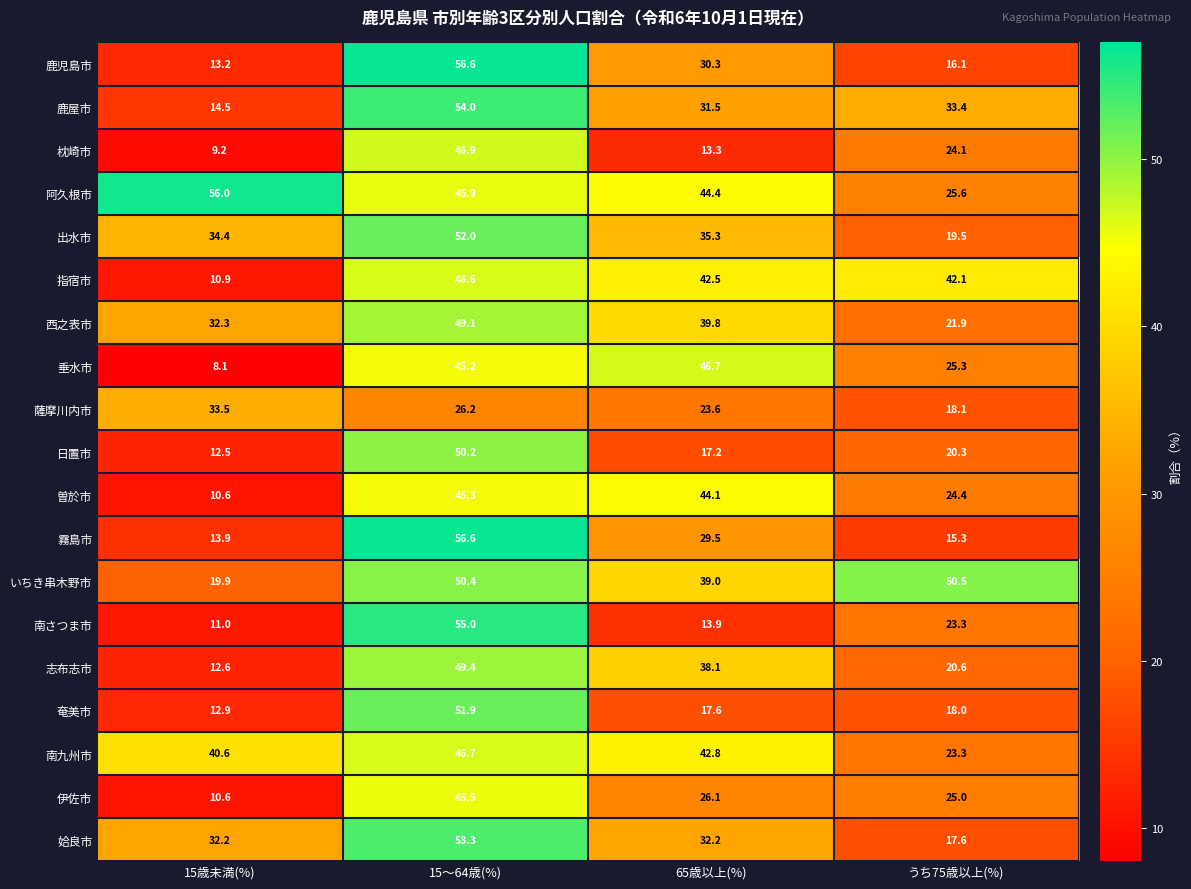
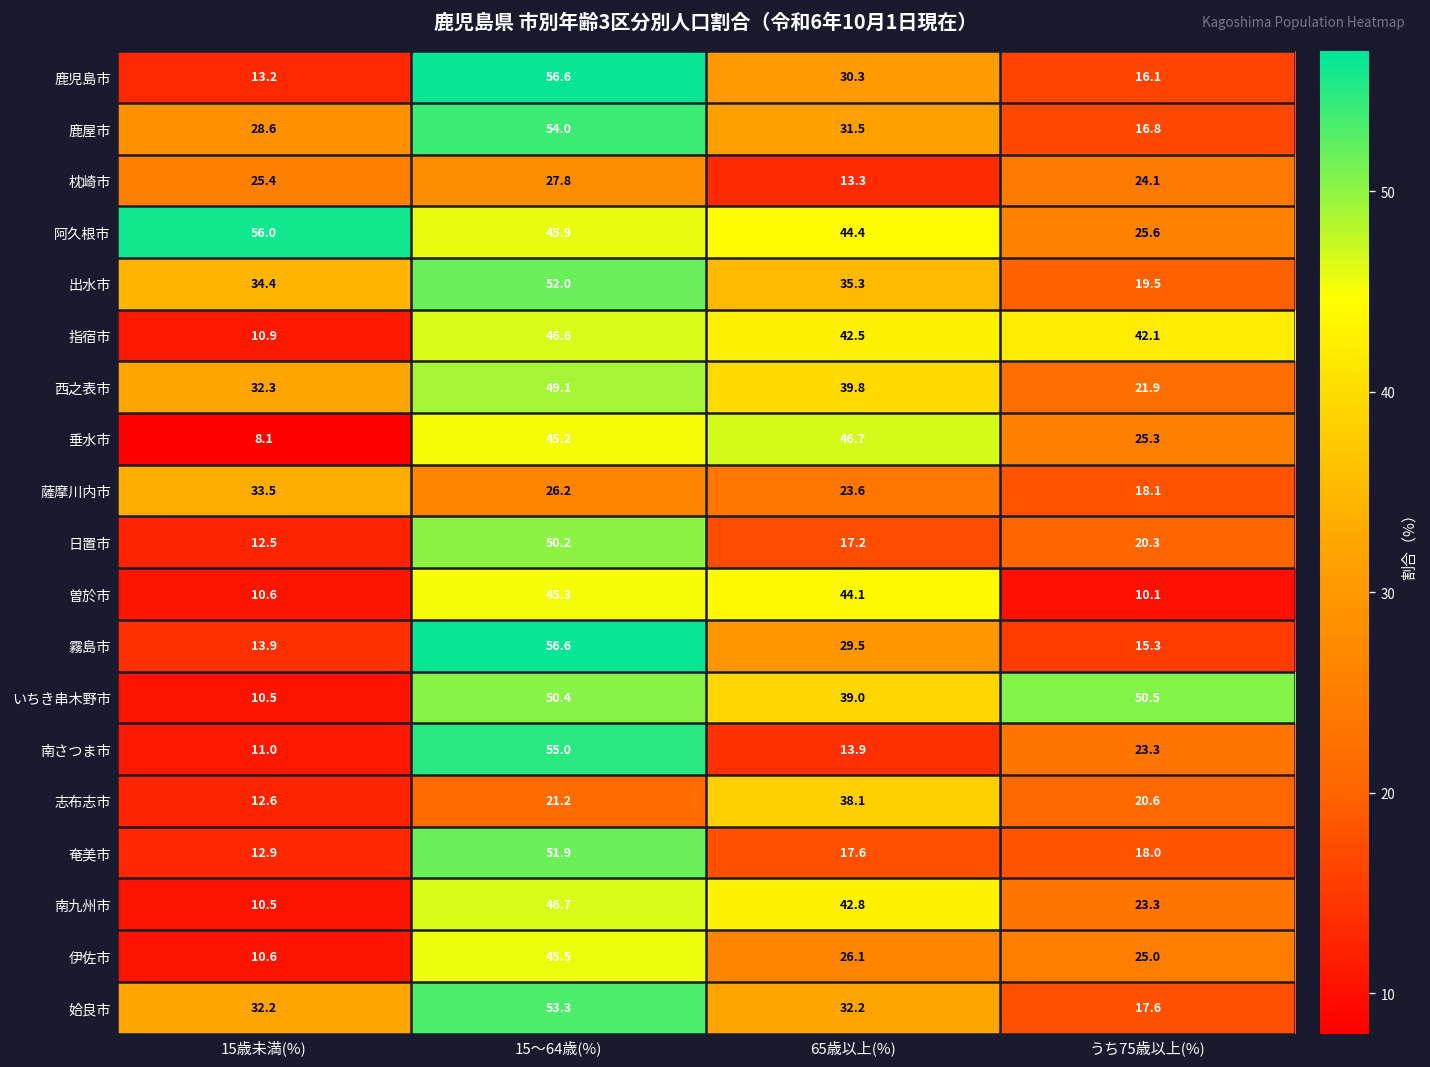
鹿屋市, 15歳未満(%): 14.5 -> 28.6
鹿屋市, うち75歳以上(%): 33.4 -> 16.8
枕崎市, 15歳未満(%): 9.2 -> 25.4
枕崎市, 15〜64歳(%): 46.9 -> 27.8
曽於市, うち75歳以上(%): 24.4 -> 10.1
いちき串木野市, 15歳未満(%): 19.9 -> 10.5
志布志市, 15〜64歳(%): 49.4 -> 21.2
南九州市, 15歳未満(%): 40.6 -> 10.5
